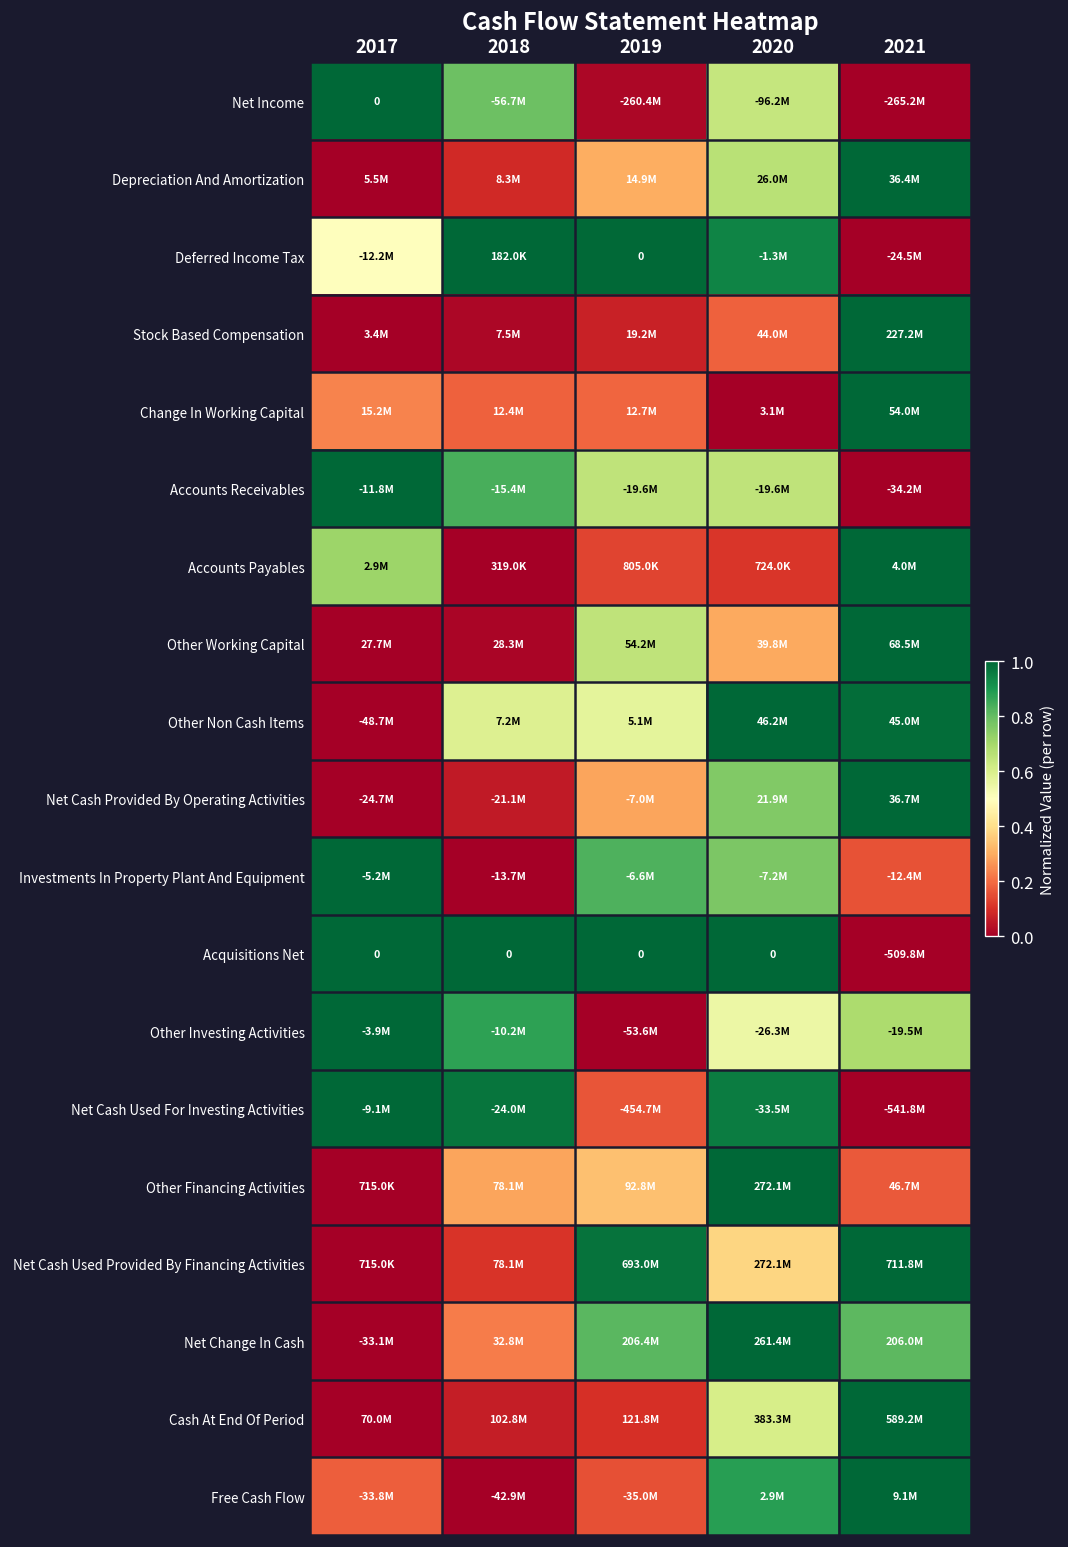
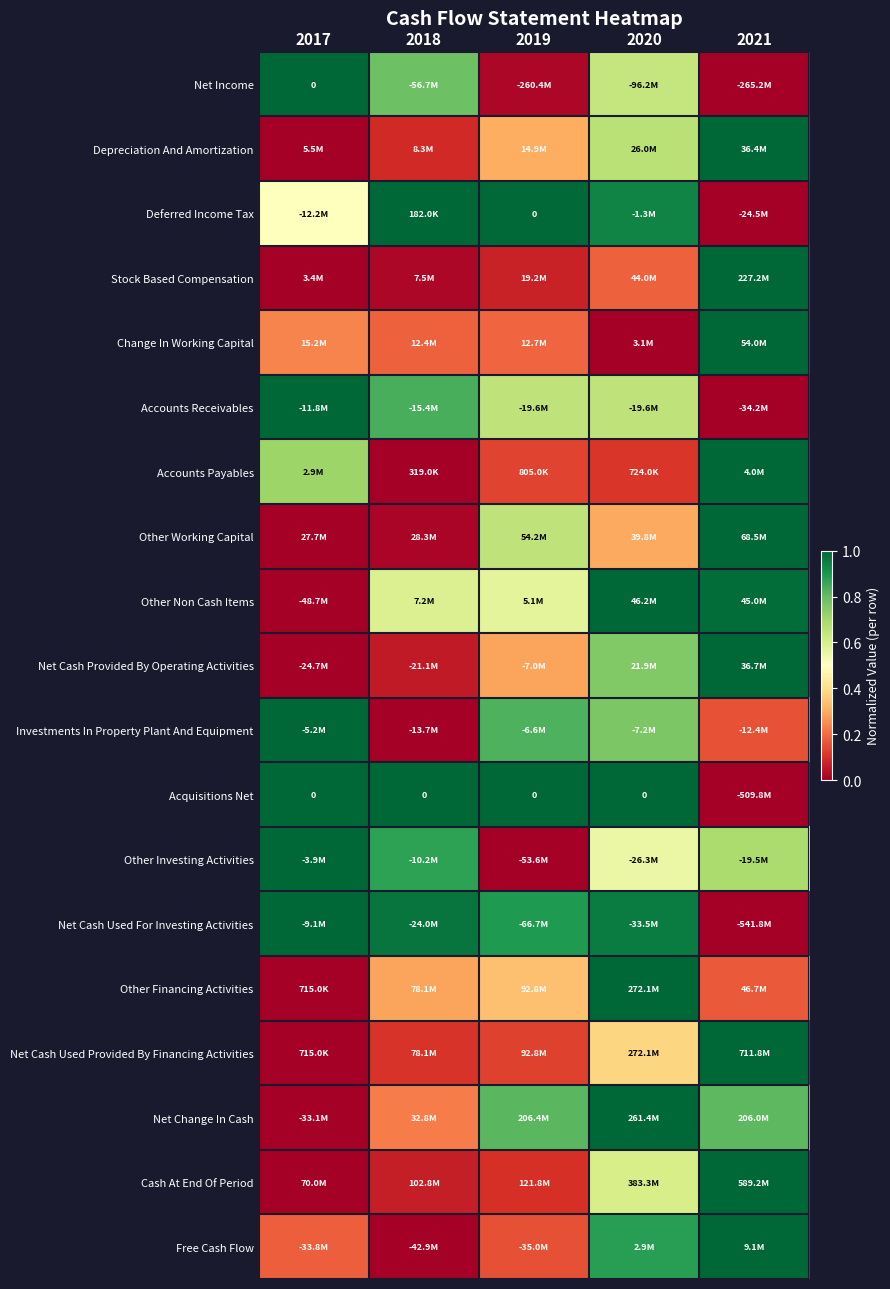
Net Cash Used For Investing Activities, 2019: -454.7M -> -66.7M
Net Cash Used Provided By Financing Activities, 2019: 693.0M -> 92.8M
